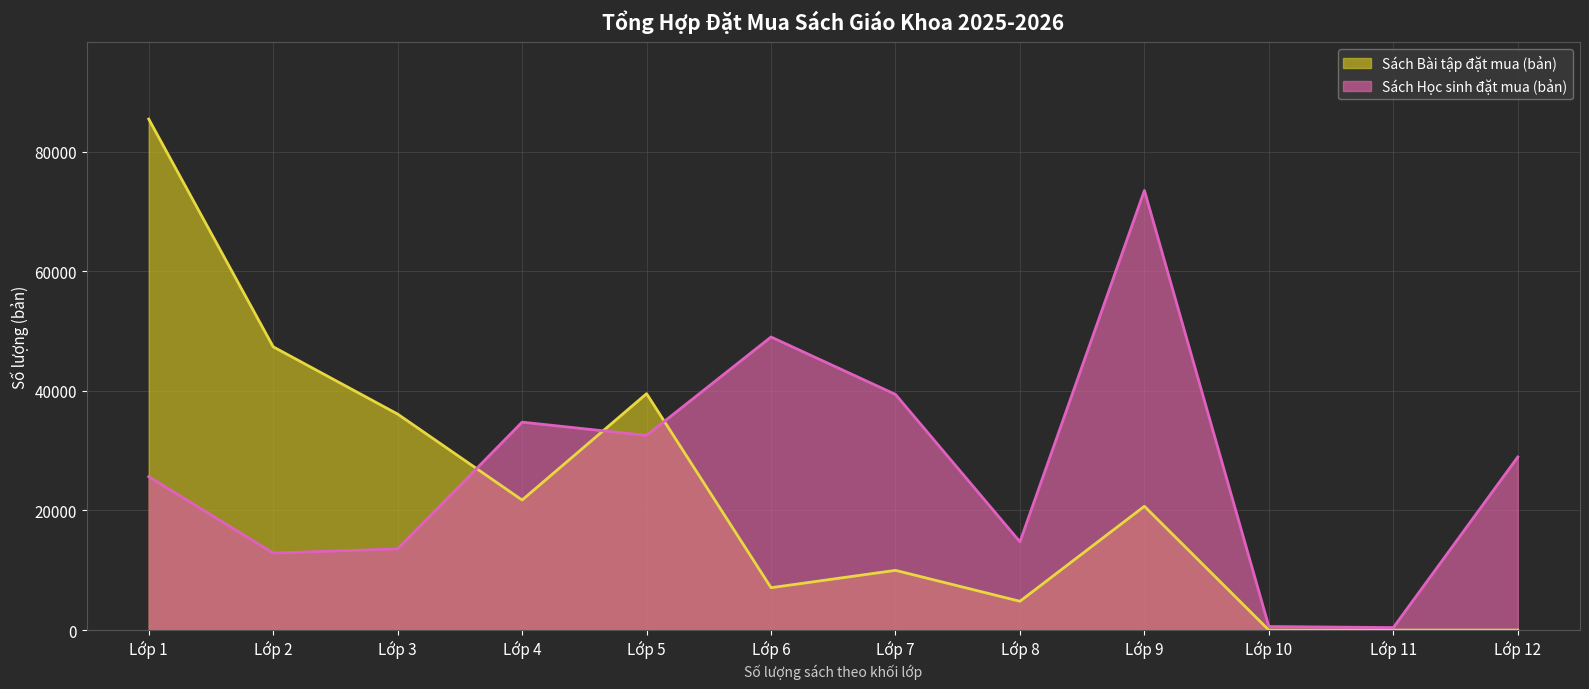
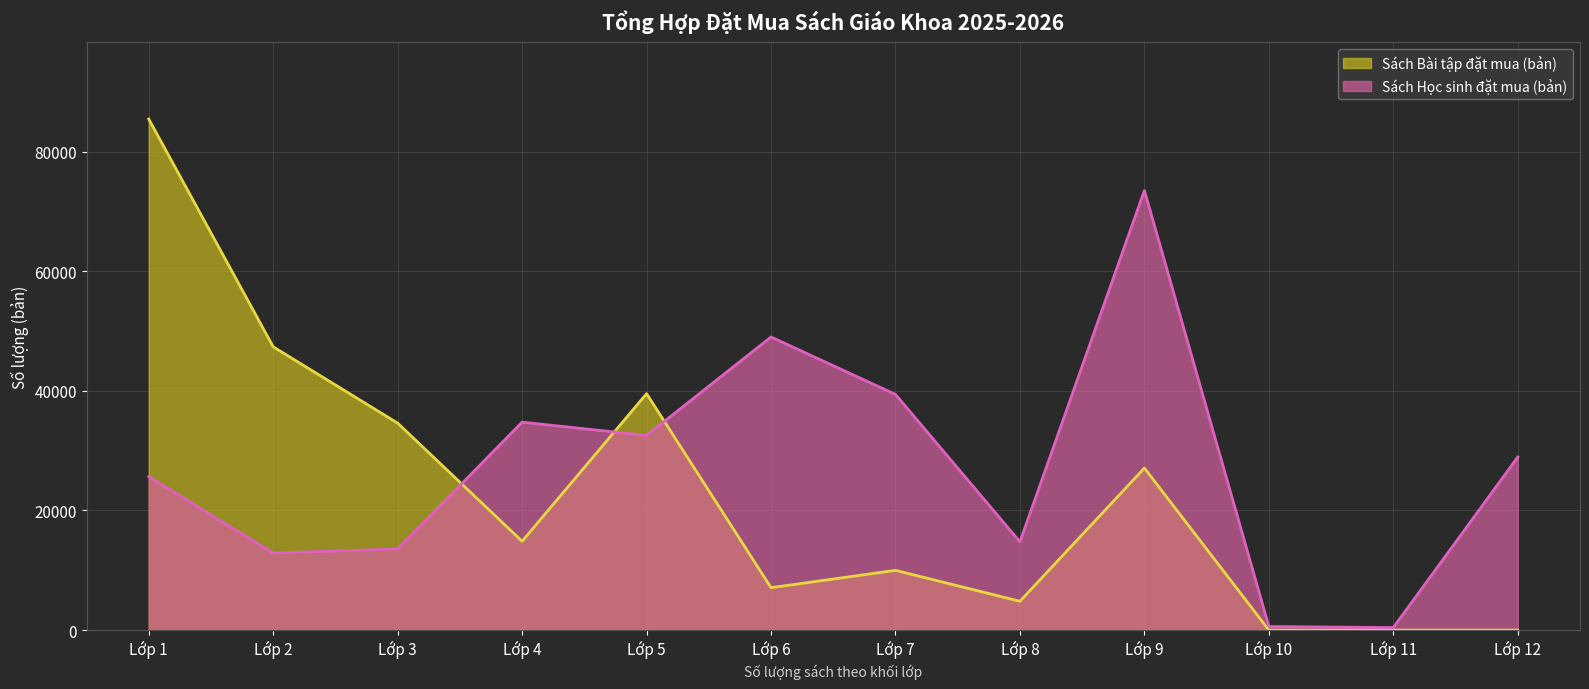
Sách Bài tập đặt mua (bản), Lớp 3: 36000 -> 35000
Sách Bài tập đặt mua (bản), Lớp 4: 22000 -> 15000
Sách Bài tập đặt mua (bản), Lớp 9: 21000 -> 27000
